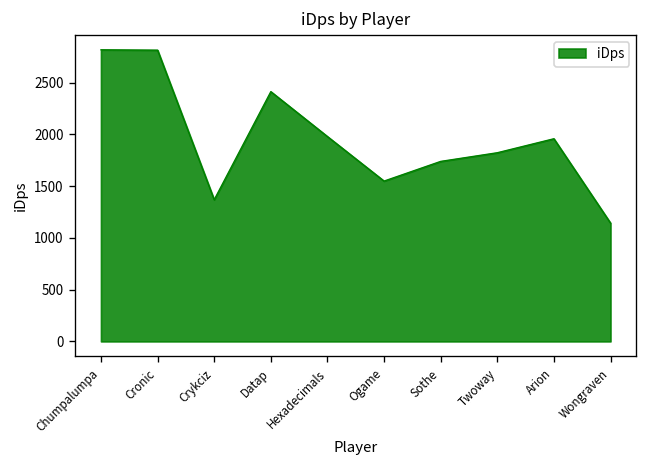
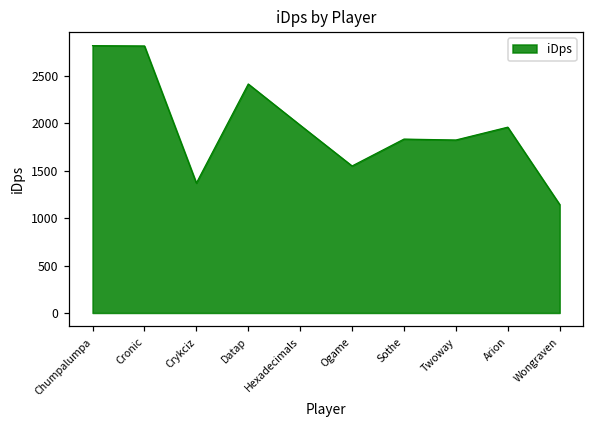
Sothe: 1700 -> 1800
